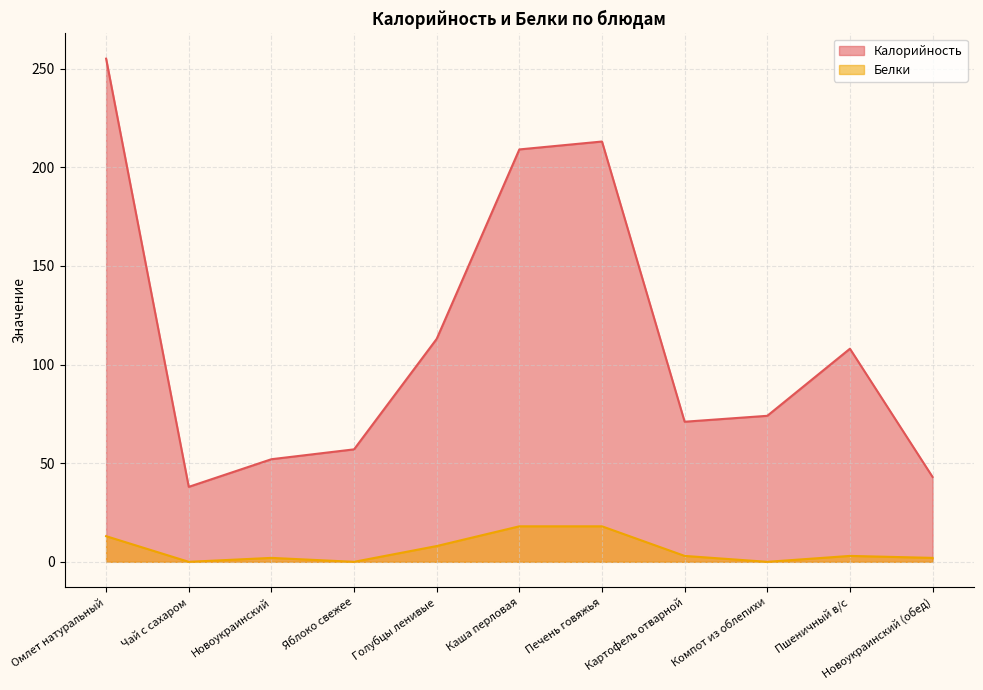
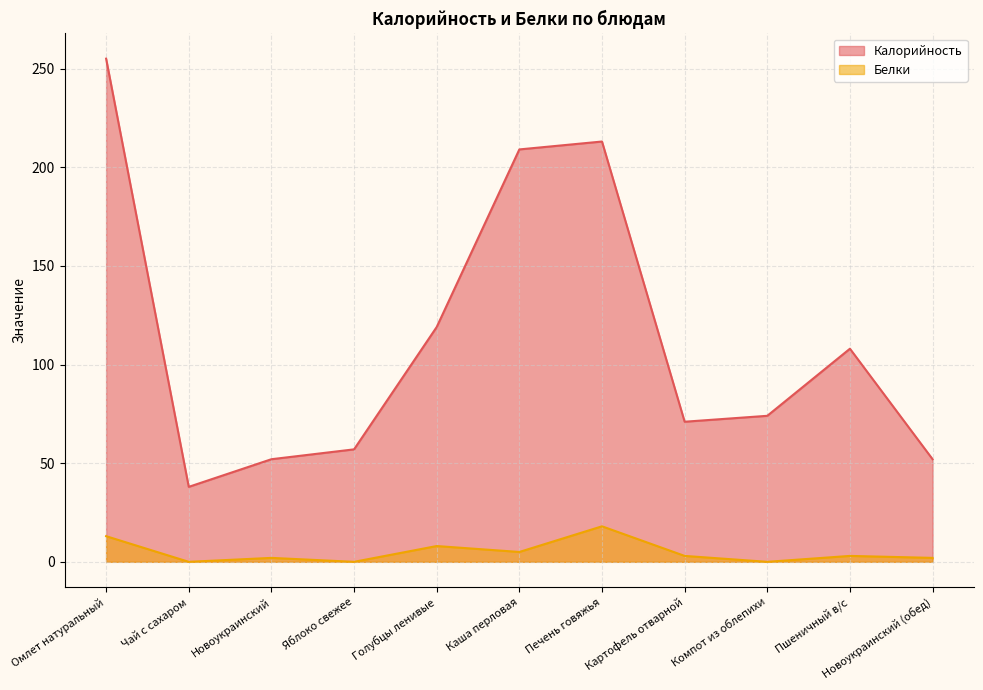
Калорийность, Голубцы ленивые: 113 -> 119
Белки, Каша перловая: 18 -> 5
Калорийность, Новоукраинский (обед): 43 -> 52
